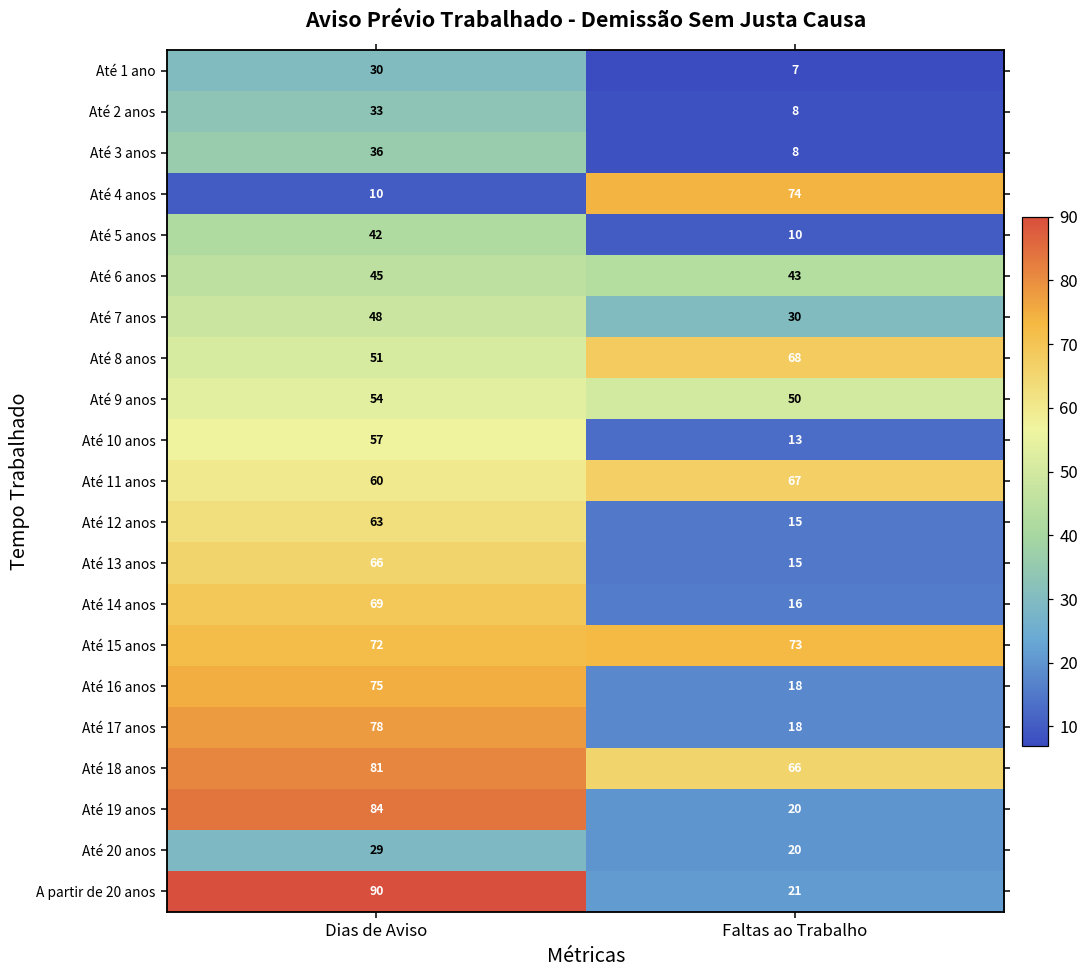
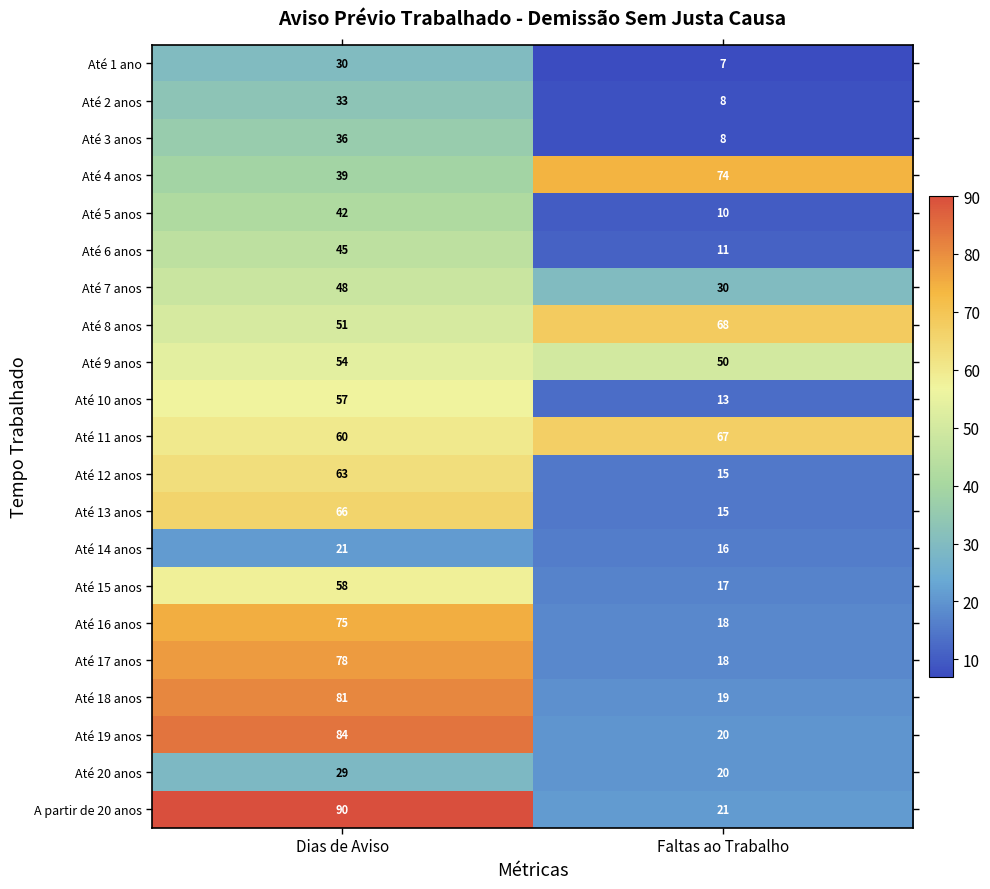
Até 4 anos, Dias de Aviso: 10 -> 39
Até 6 anos, Faltas ao Trabalho: 43 -> 11
Até 14 anos, Dias de Aviso: 69 -> 21
Até 15 anos, Dias de Aviso: 72 -> 58
Até 15 anos, Faltas ao Trabalho: 73 -> 17
Até 18 anos, Faltas ao Trabalho: 66 -> 19
